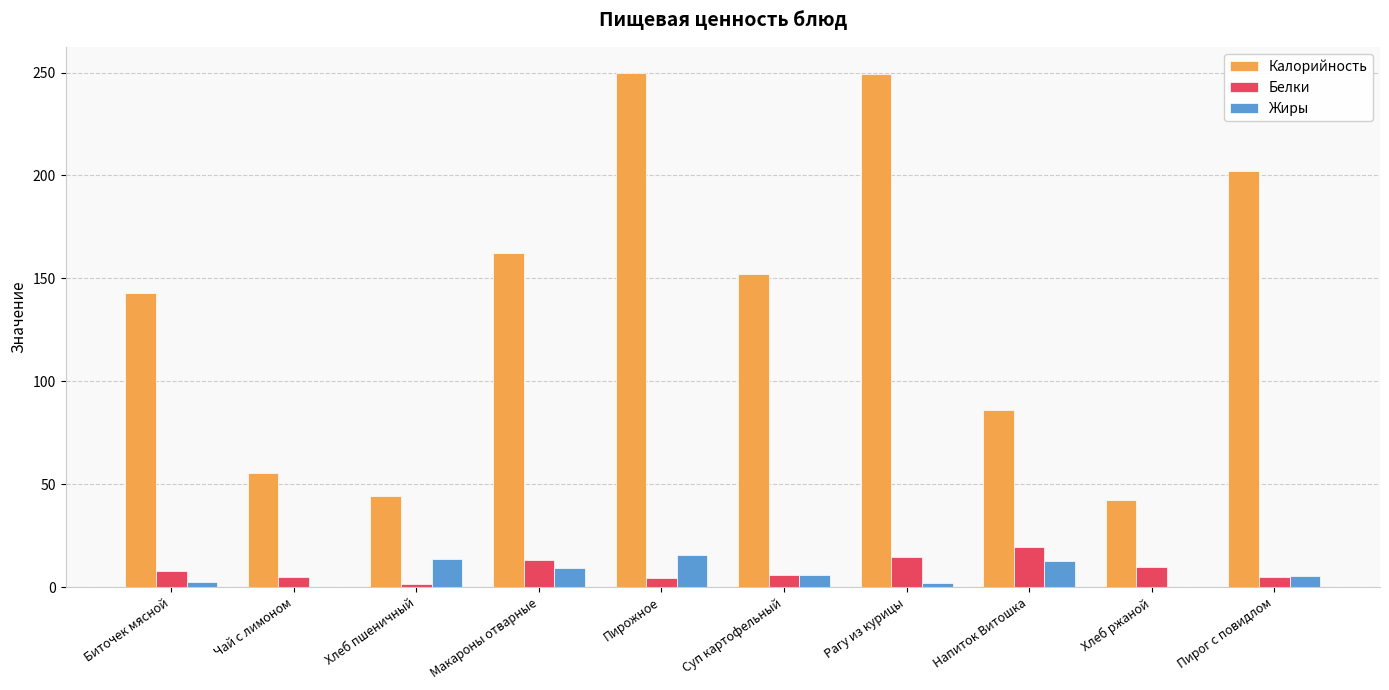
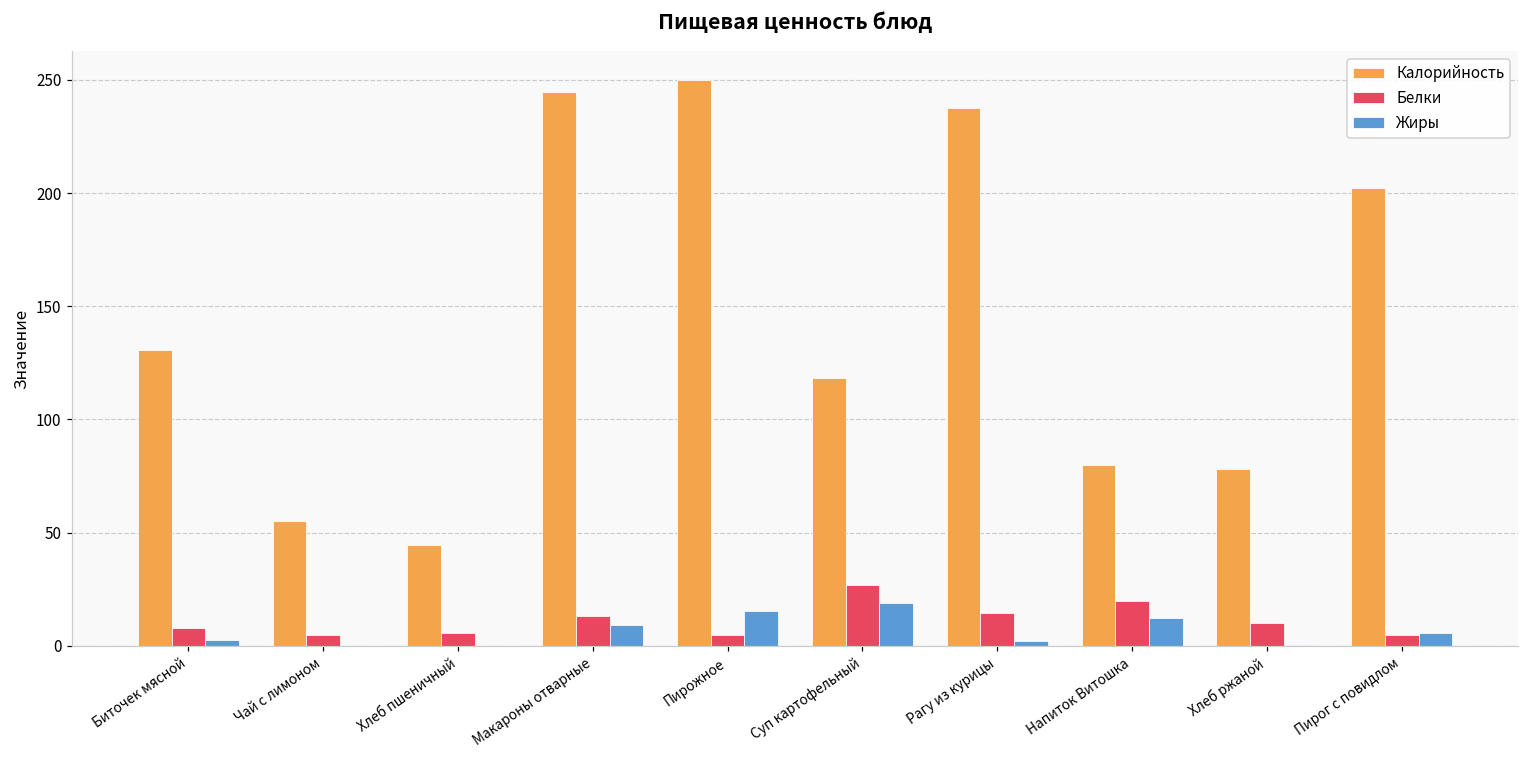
Калорийность, Биточек мясной: 143 -> 131
Белки, Хлеб пшеничный: 1 -> 6
Жиры, Хлеб пшеничный: 14 -> 0
Калорийность, Макароны отварные: 162 -> 245
Калорийность, Суп картофельный: 152 -> 118
Белки, Суп картофельный: 6 -> 27
Жиры, Суп картофельный: 6 -> 19
Калорийность, Рагу из курицы: 249 -> 238
Калорийность, Напиток Витошка: 86 -> 80
Калорийность, Хлеб ржаной: 43 -> 78
